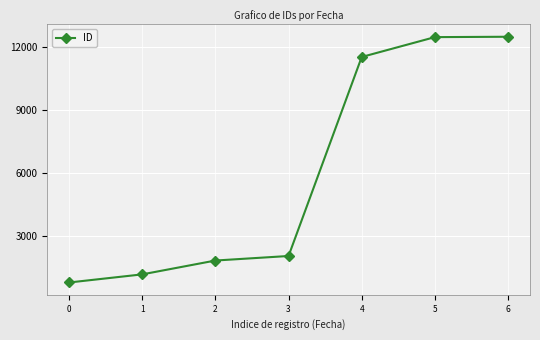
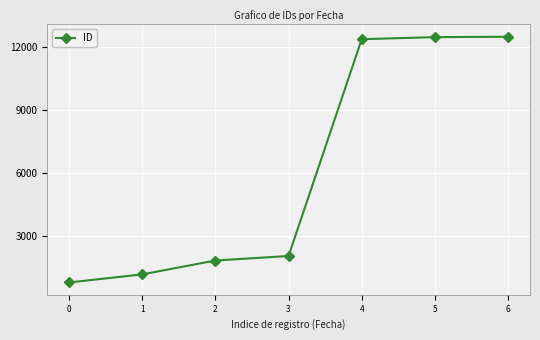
4: 11500 -> 12400
